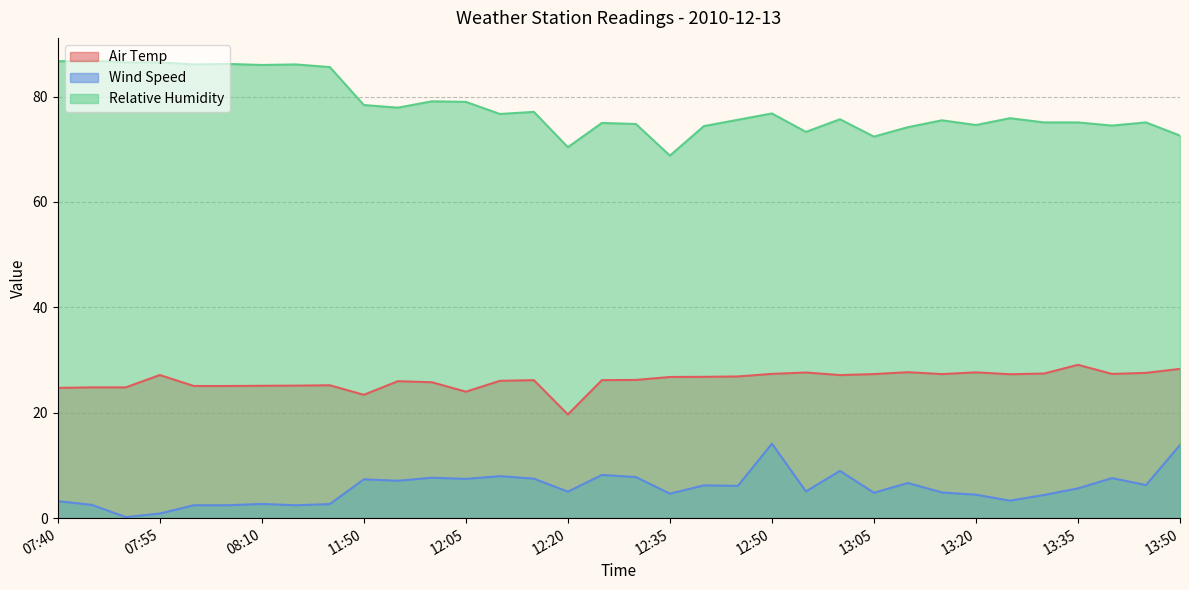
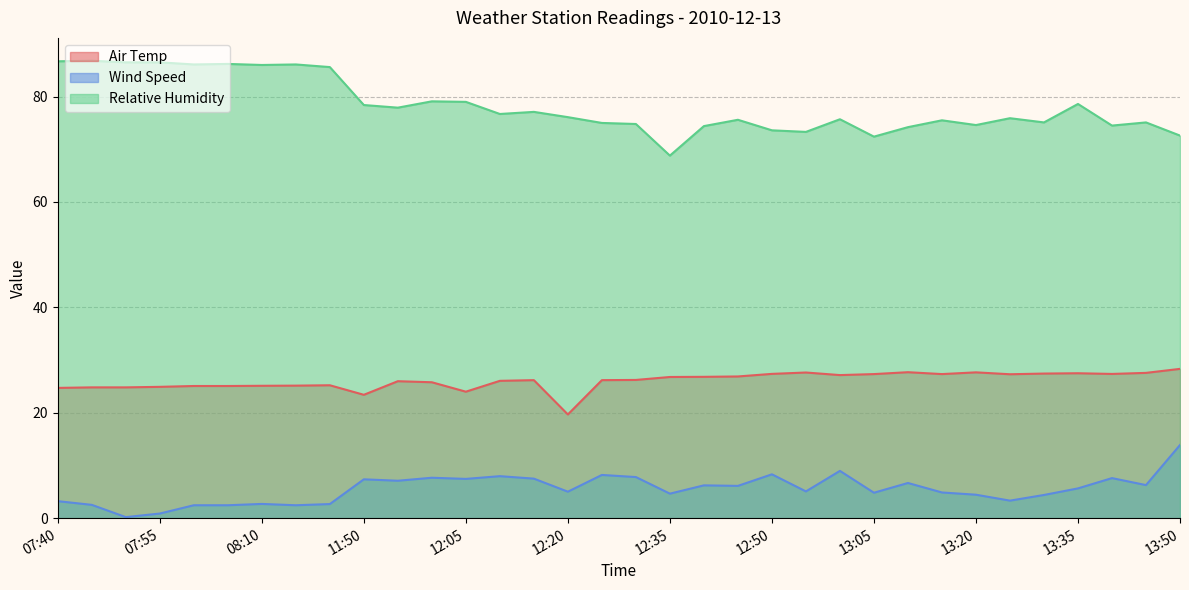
Air Temp, 07:55: 27 -> 25
Relative Humidity, 12:20: 70 -> 76
Wind Speed, 12:50: 14 -> 8
Relative Humidity, 12:50: 77 -> 74
Air Temp, 13:35: 29 -> 28
Relative Humidity, 13:35: 75 -> 79
